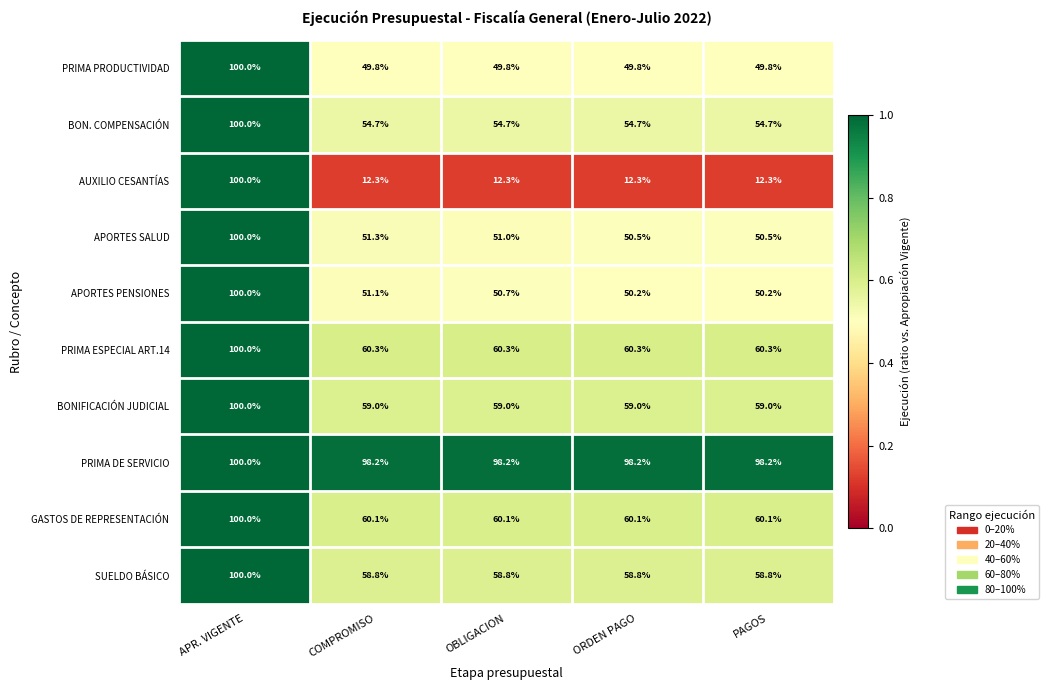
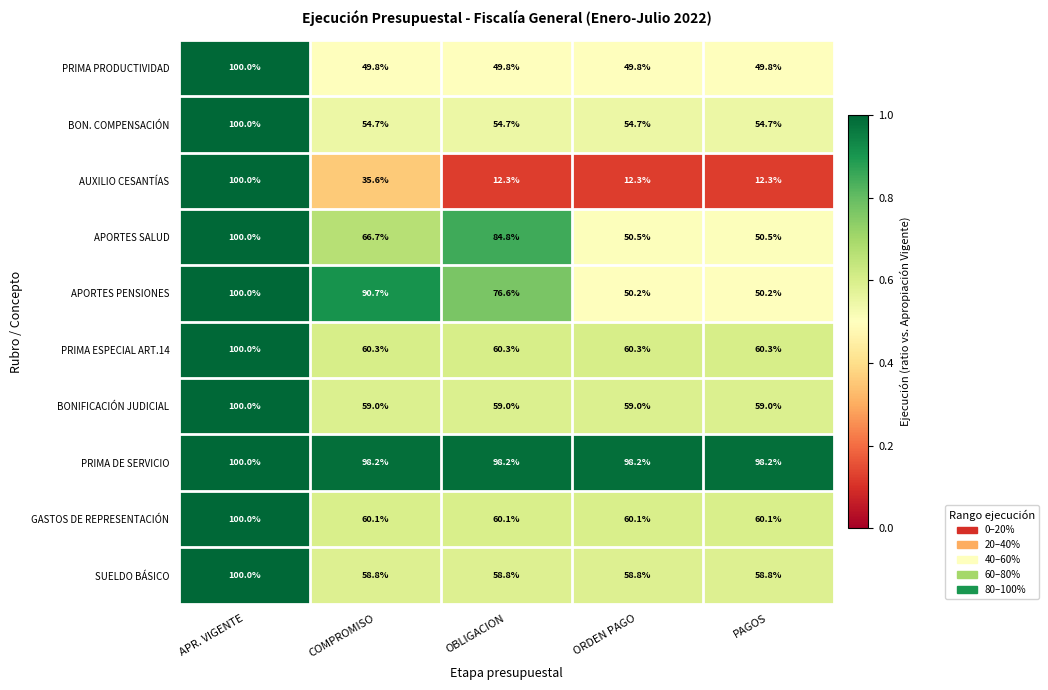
AUXILIO CESANTÍAS, COMPROMISO: 12.3% -> 35.6%
APORTES SALUD, COMPROMISO: 51.3% -> 66.7%
APORTES SALUD, OBLIGACION: 51.0% -> 84.8%
APORTES PENSIONES, COMPROMISO: 51.1% -> 90.7%
APORTES PENSIONES, OBLIGACION: 50.7% -> 76.6%
